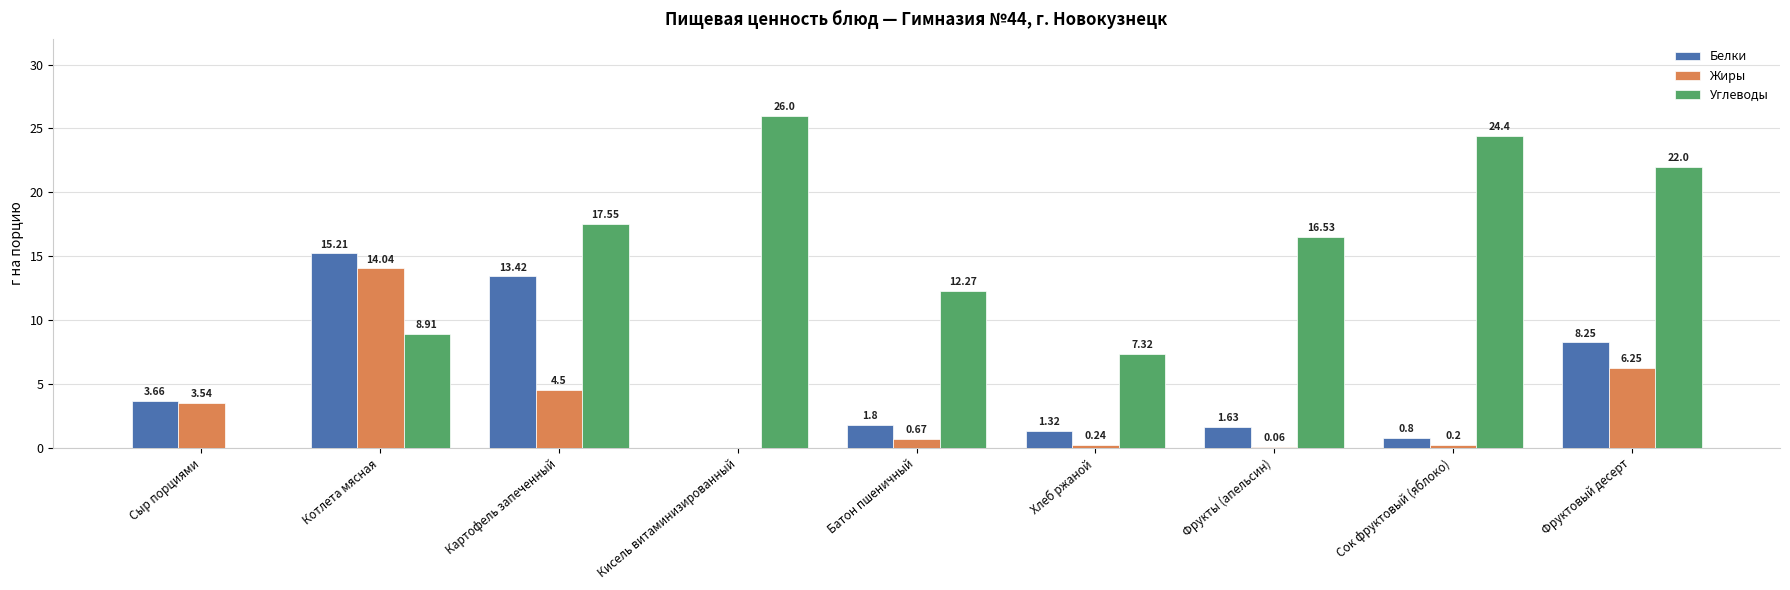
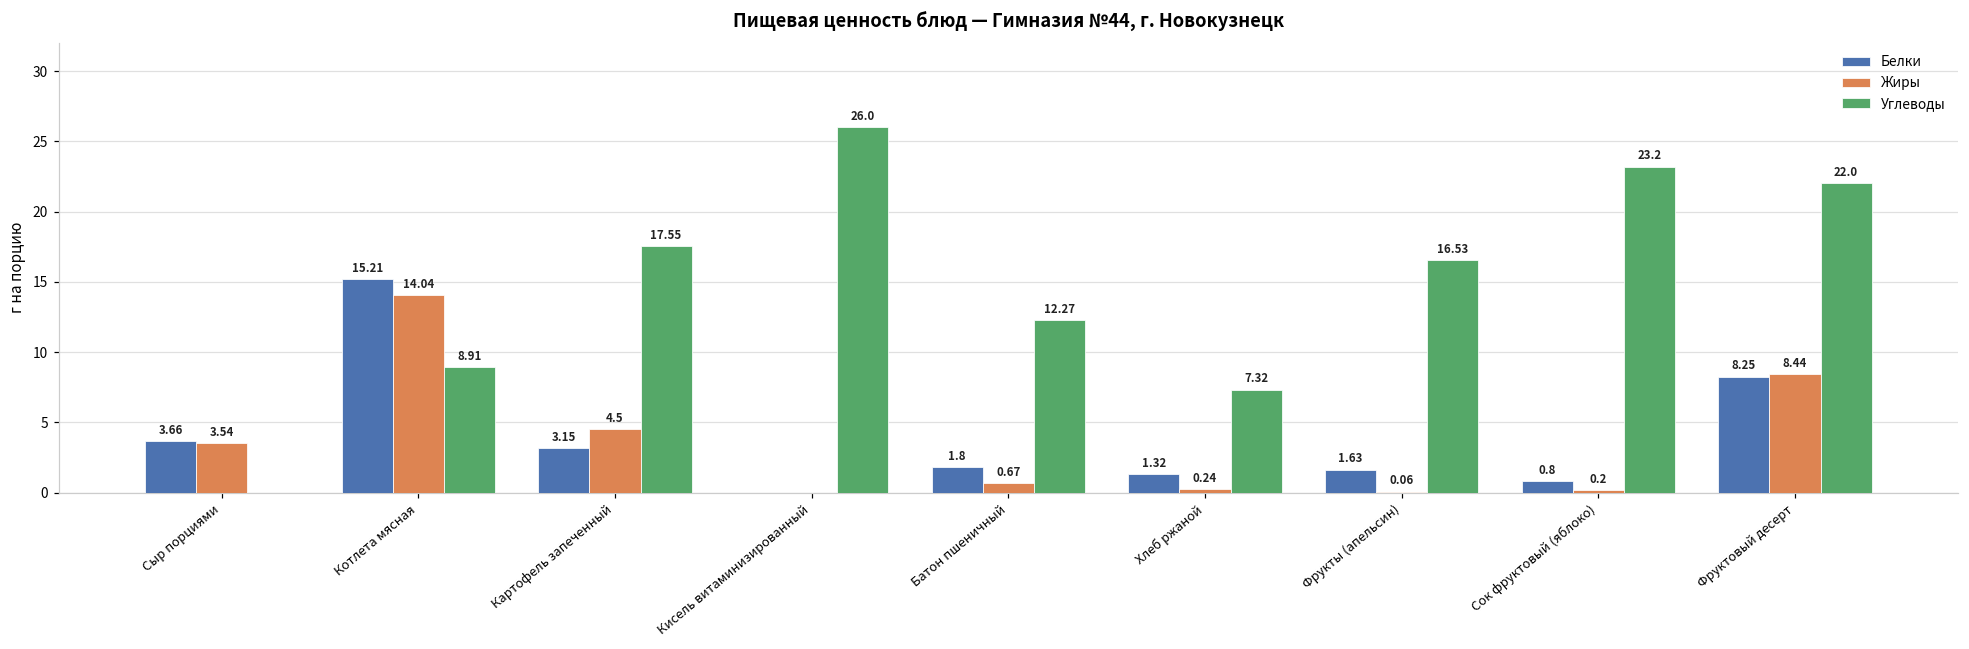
Белки, Картофель запеченный: 13.42 -> 3.15
Углеводы, Сок фруктовый (яблоко): 24.4 -> 23.2
Жиры, Фруктовый десерт: 6.25 -> 8.44
